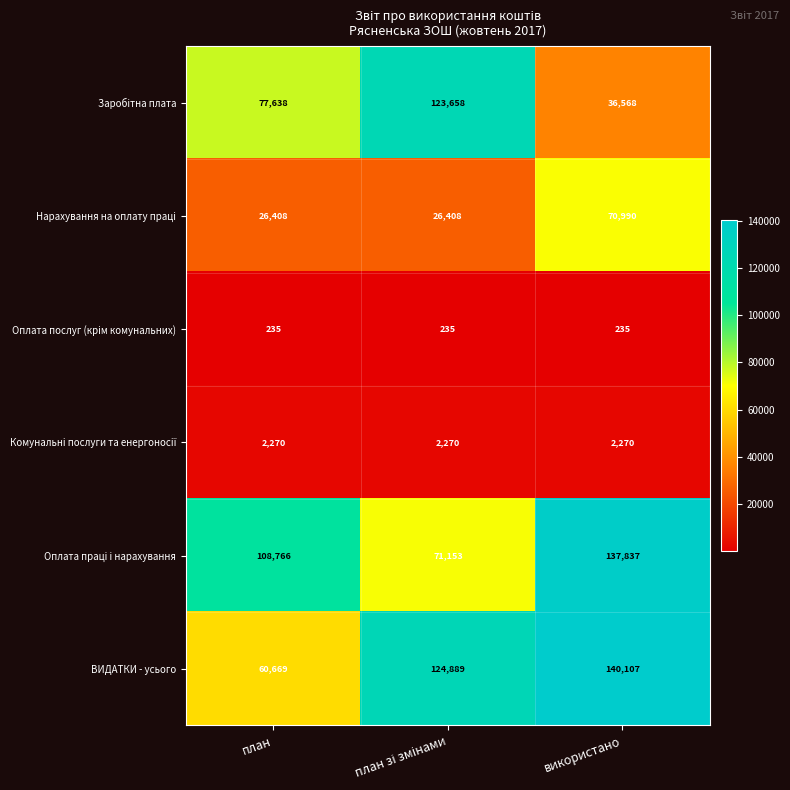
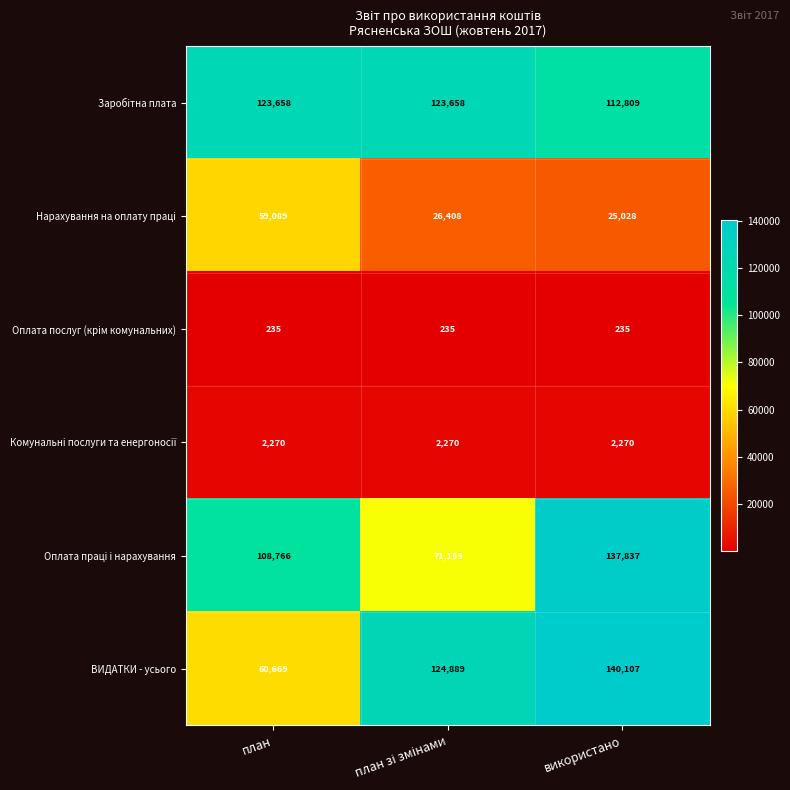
Заробітна плата, план: 77,638 -> 123,658
Заробітна плата, використано: 36,568 -> 112,809
Нарахування на оплату праці, план: 26,408 -> 59,089
Нарахування на оплату праці, використано: 70,990 -> 25,028
